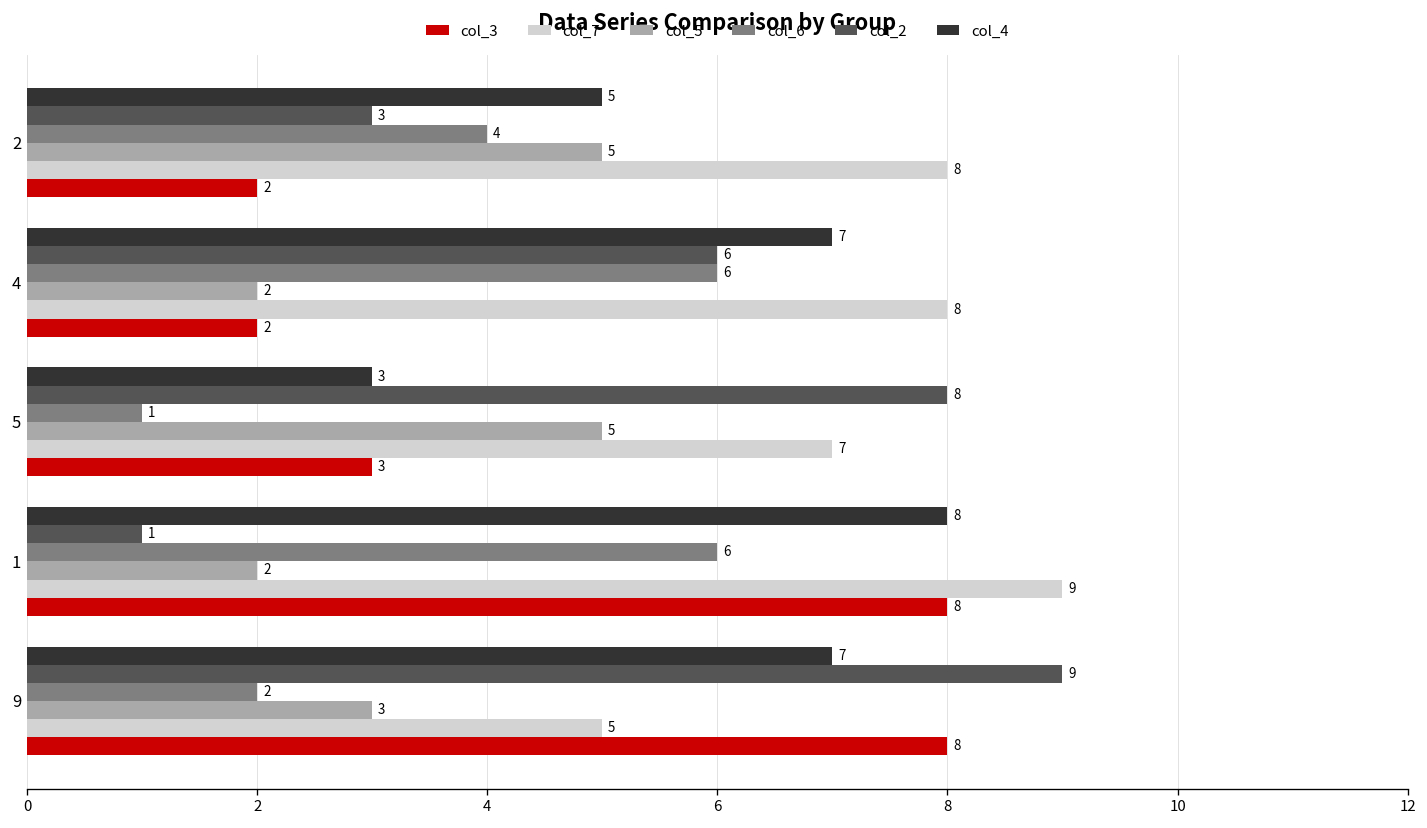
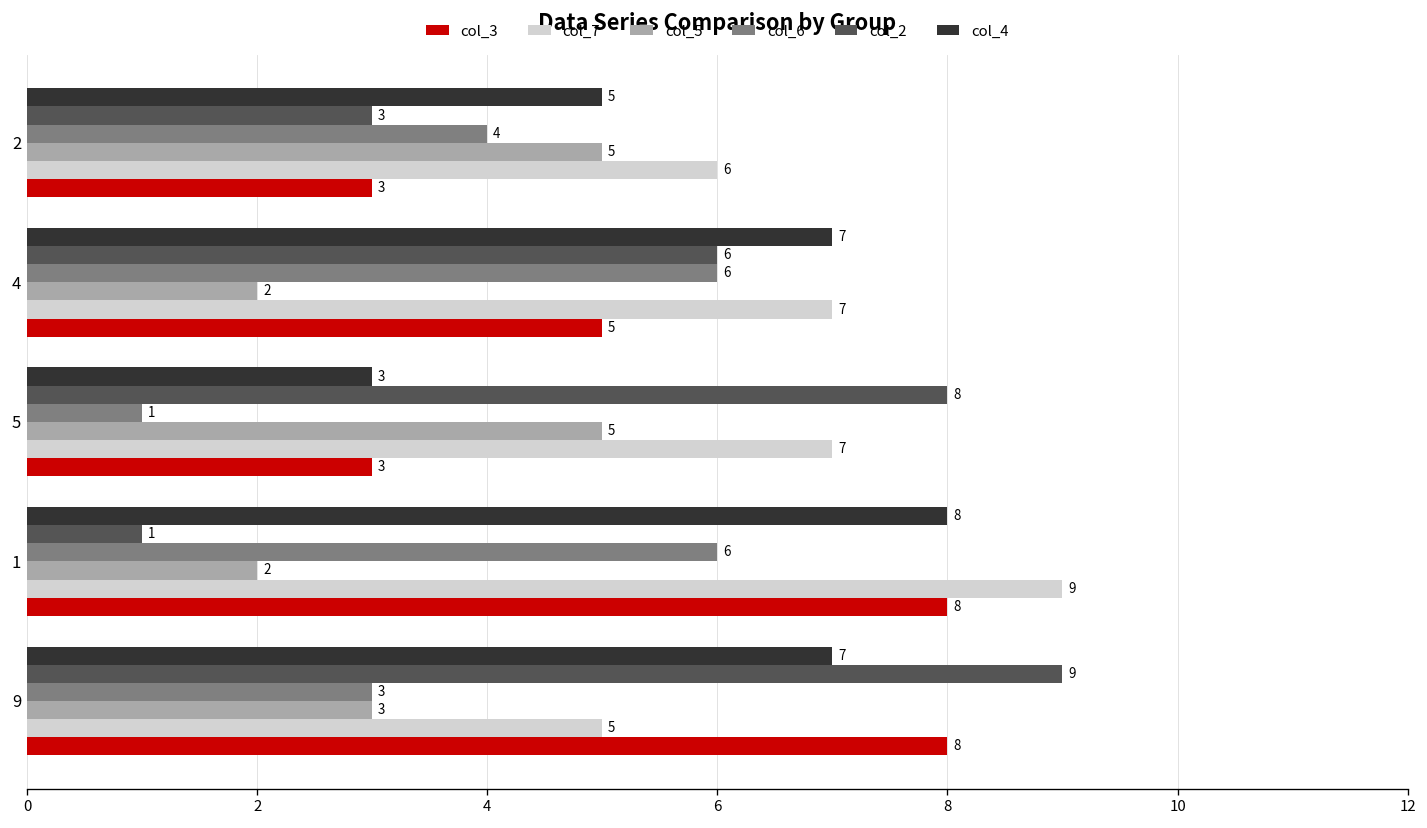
col_7, 2: 8 -> 6
col_3, 2: 2 -> 3
col_7, 4: 8 -> 7
col_3, 4: 2 -> 5
col_6, 9: 2 -> 3
